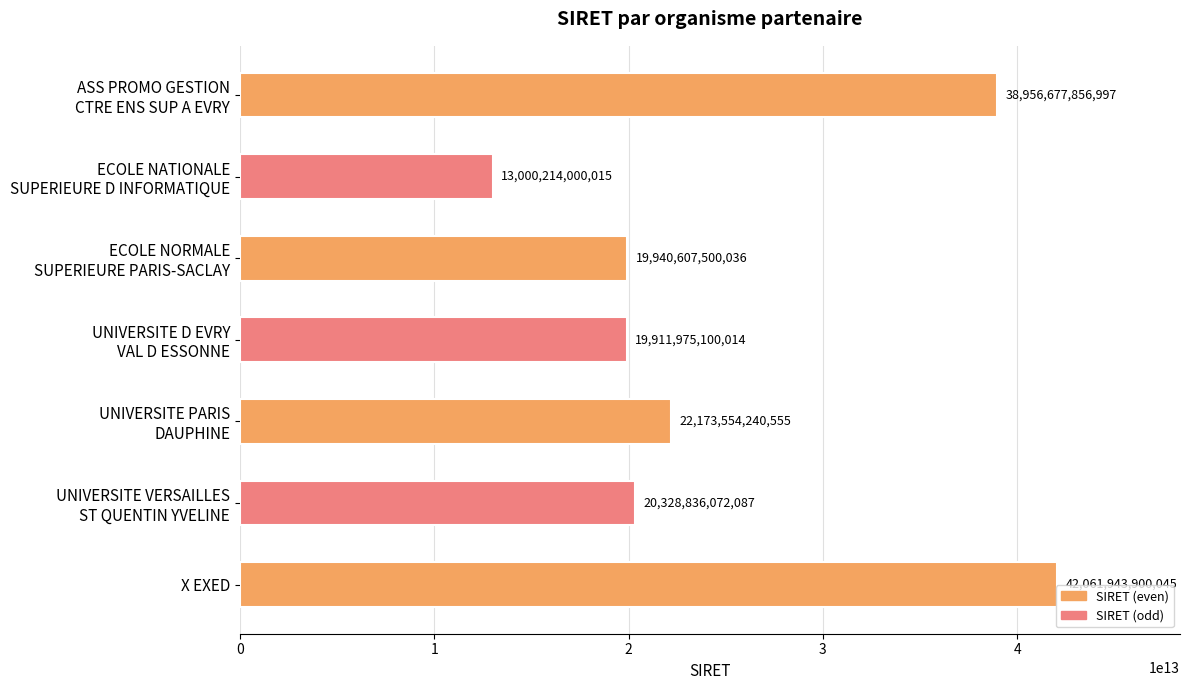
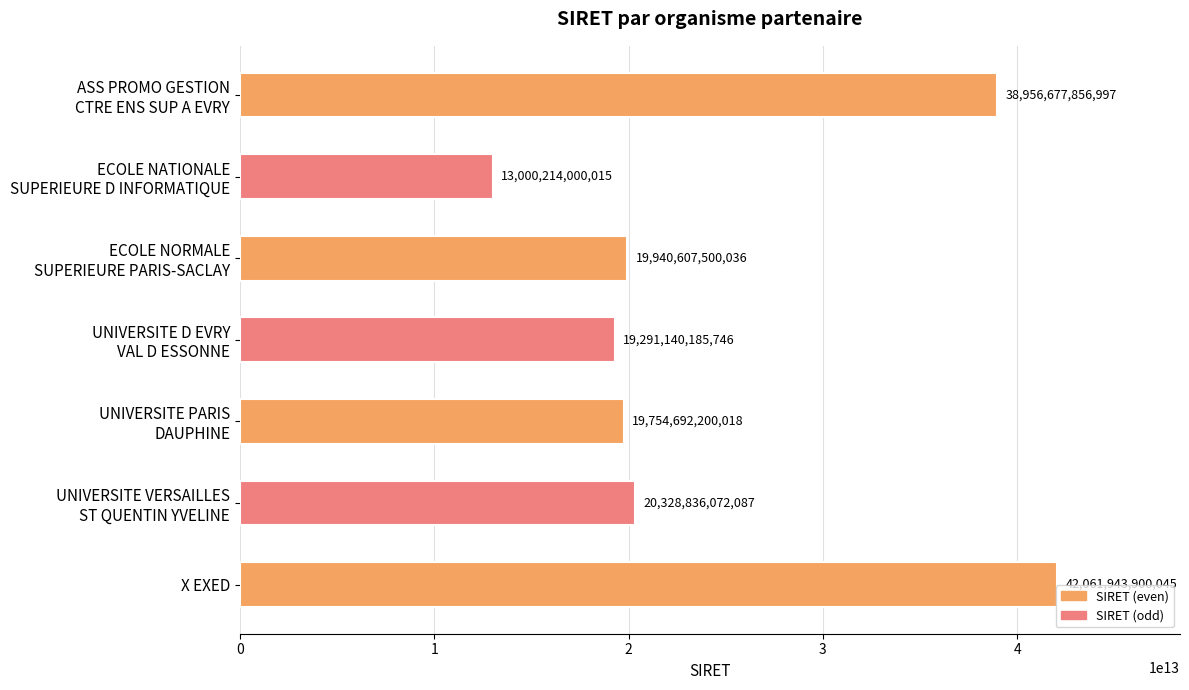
UNIVERSITE D EVRY VAL D ESSONNE: 19,911,975,100,014 -> 19,291,140,185,746
UNIVERSITE PARIS DAUPHINE: 22,173,554,240,555 -> 19,754,692,200,018
